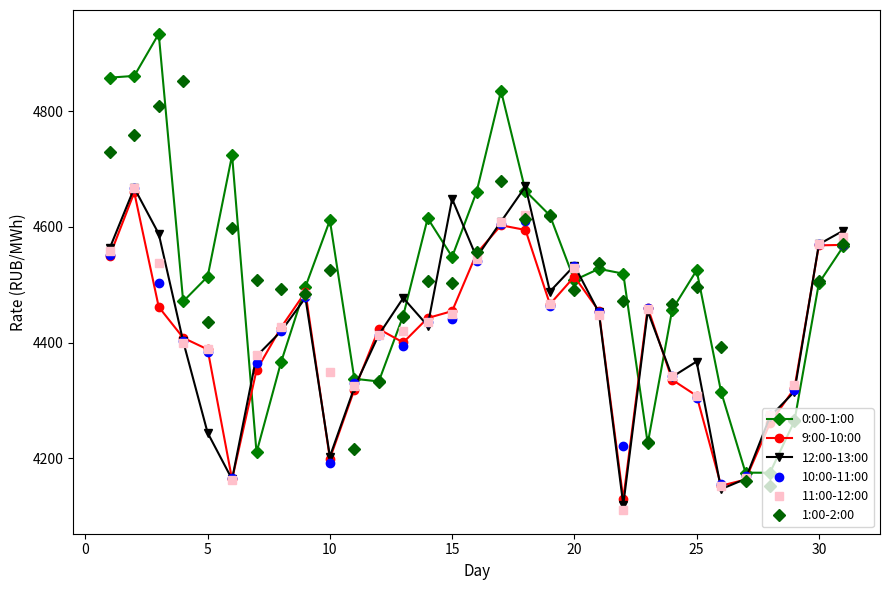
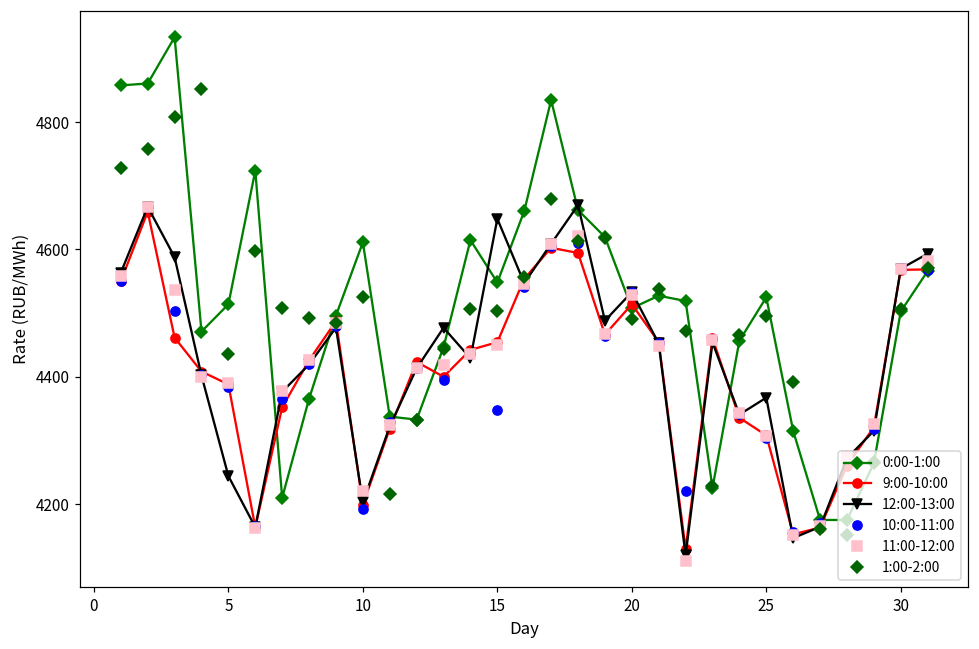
11:00-12:00, 10: 4350 -> 4220
10:00-11:00, 15: 4440 -> 4350
